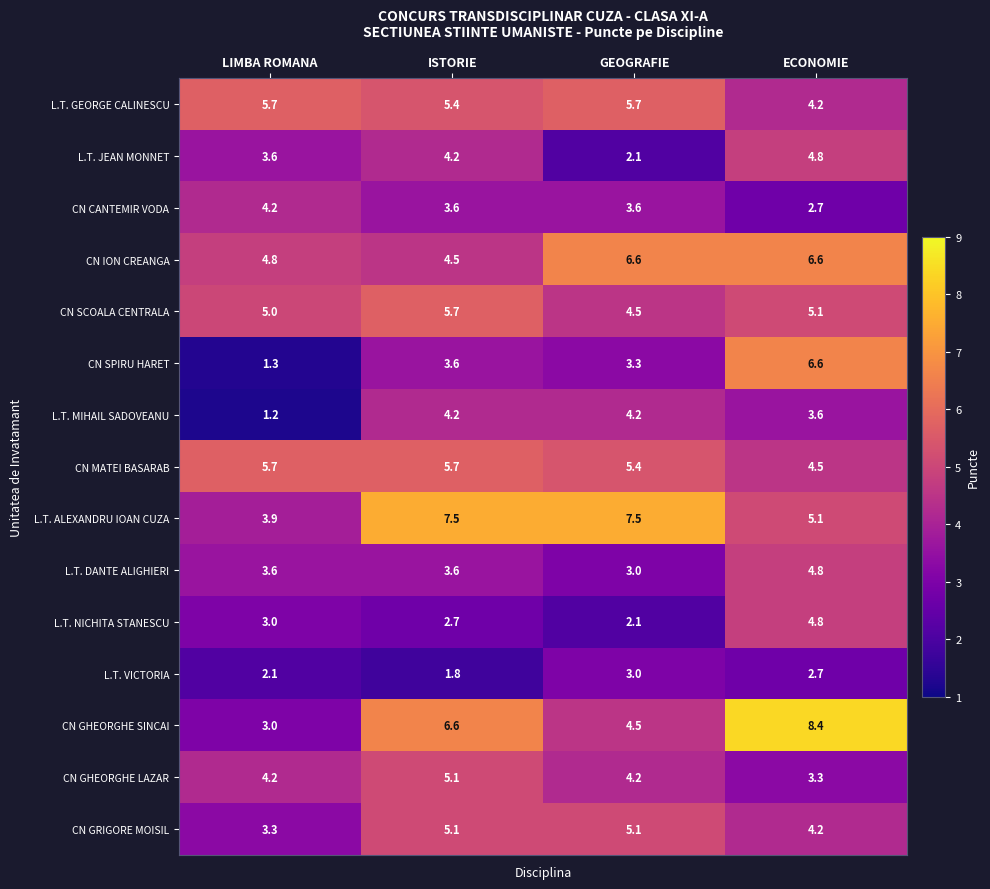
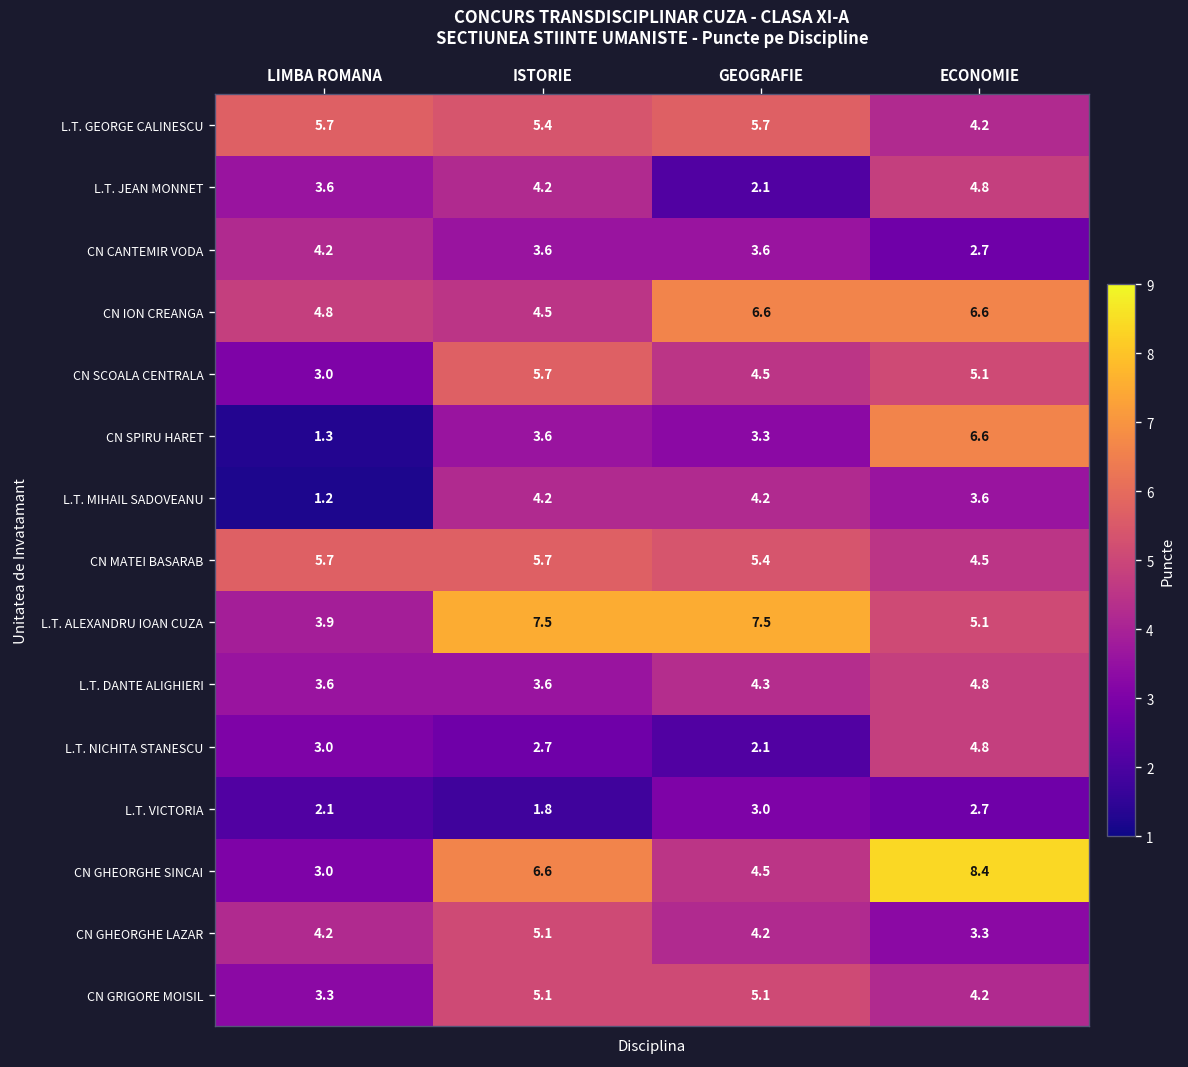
CN SCOALA CENTRALA, LIMBA ROMANA: 5.0 -> 3.0
L.T. DANTE ALIGHIERI, GEOGRAFIE: 3.0 -> 4.3
